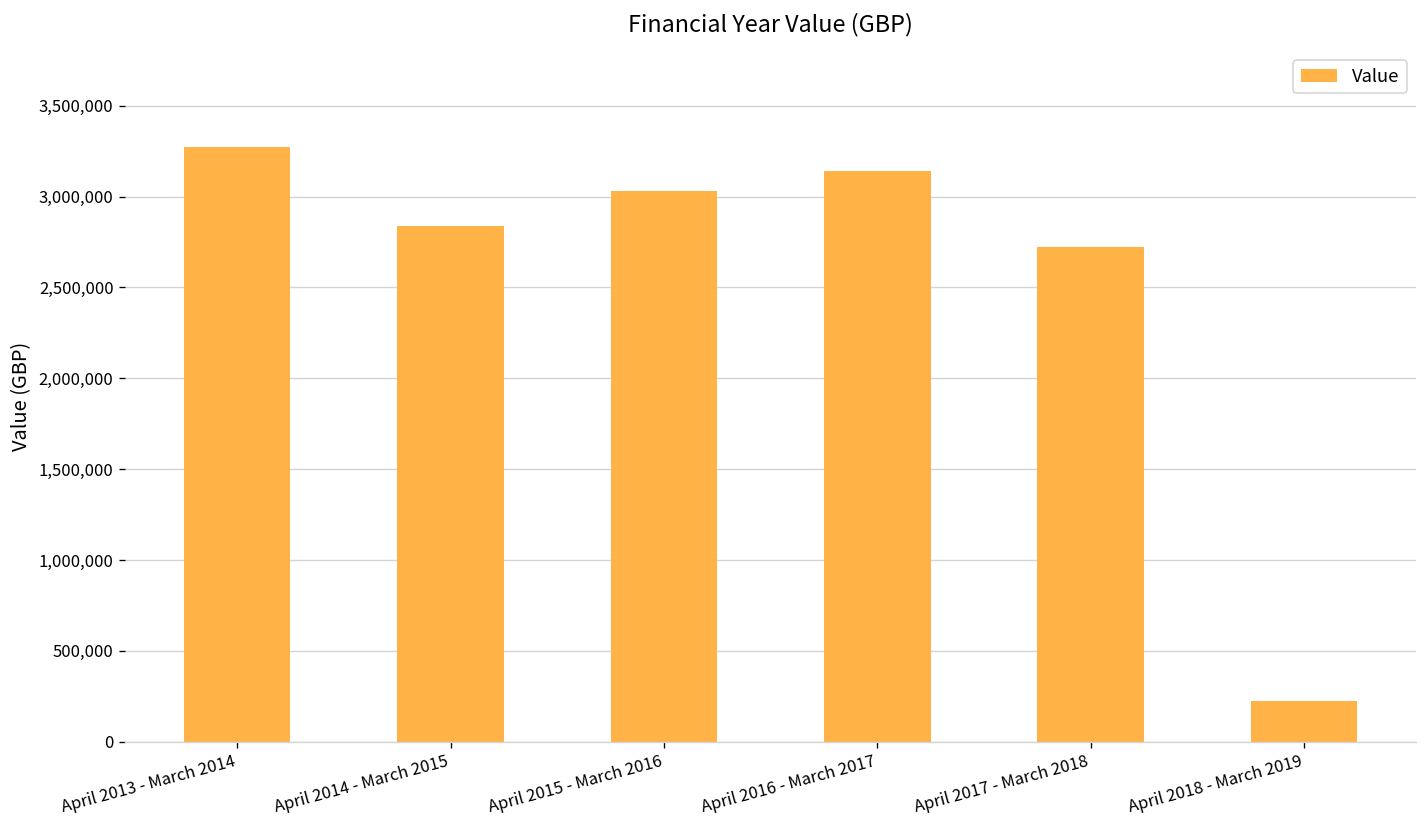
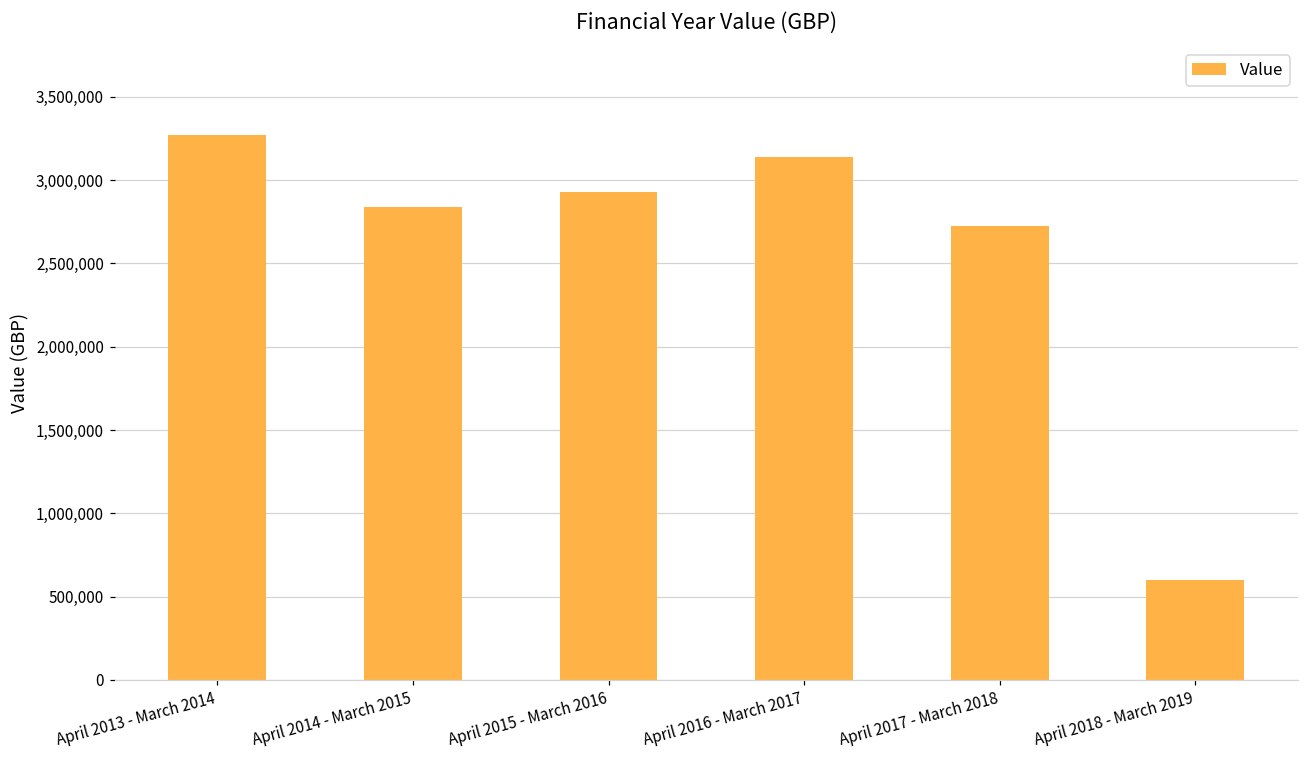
April 2015 - March 2016: 3,030,000 -> 2,930,000
April 2018 - March 2019: 230,000 -> 600,000
